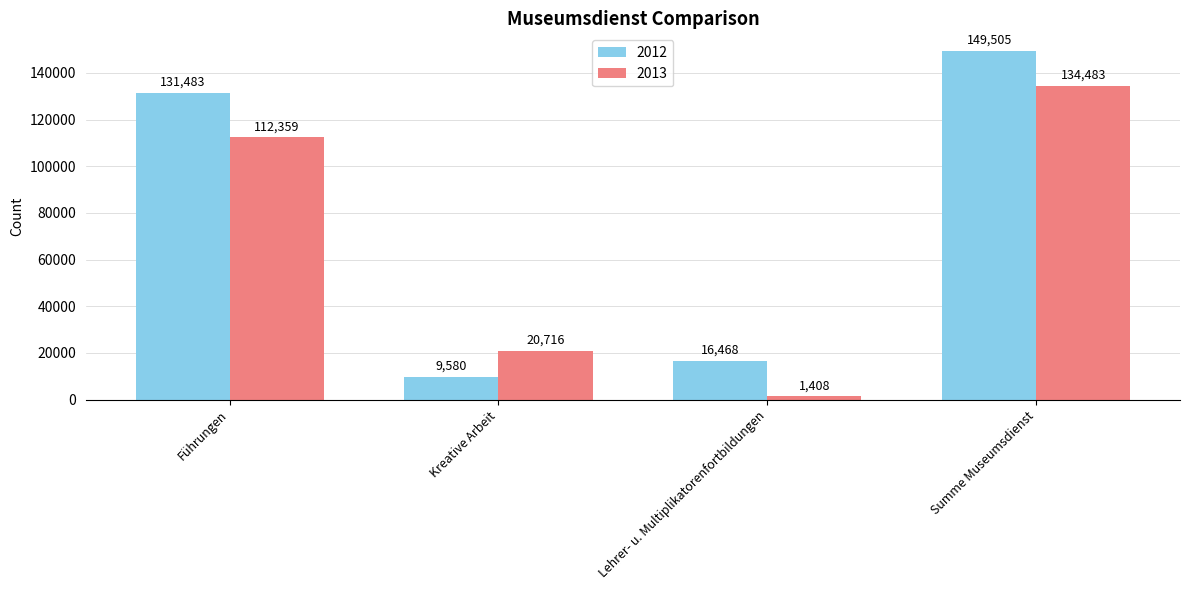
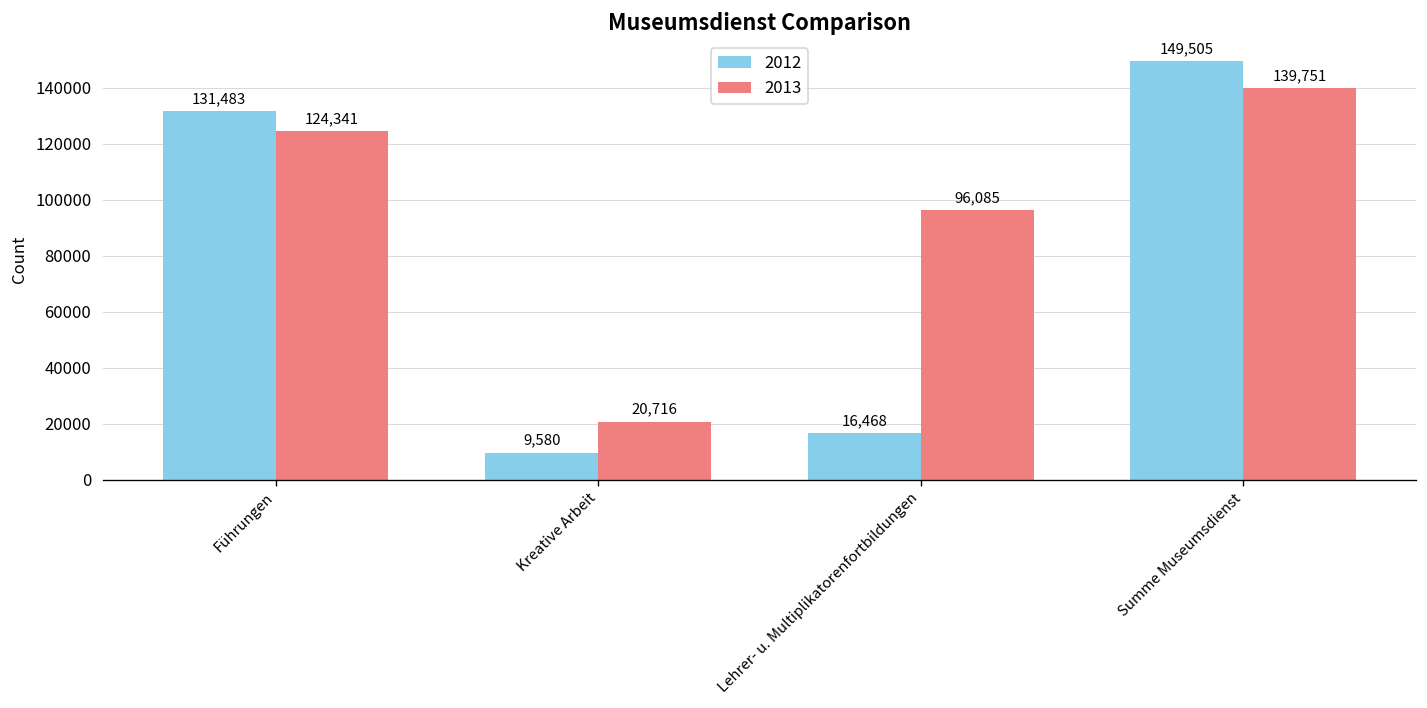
2013, Führungen: 112,359 -> 124,341
2013, Lehrer- u. Multiplikatorenfortbildungen: 1,408 -> 96,085
2013, Summe Museumsdienst: 134,483 -> 139,751
